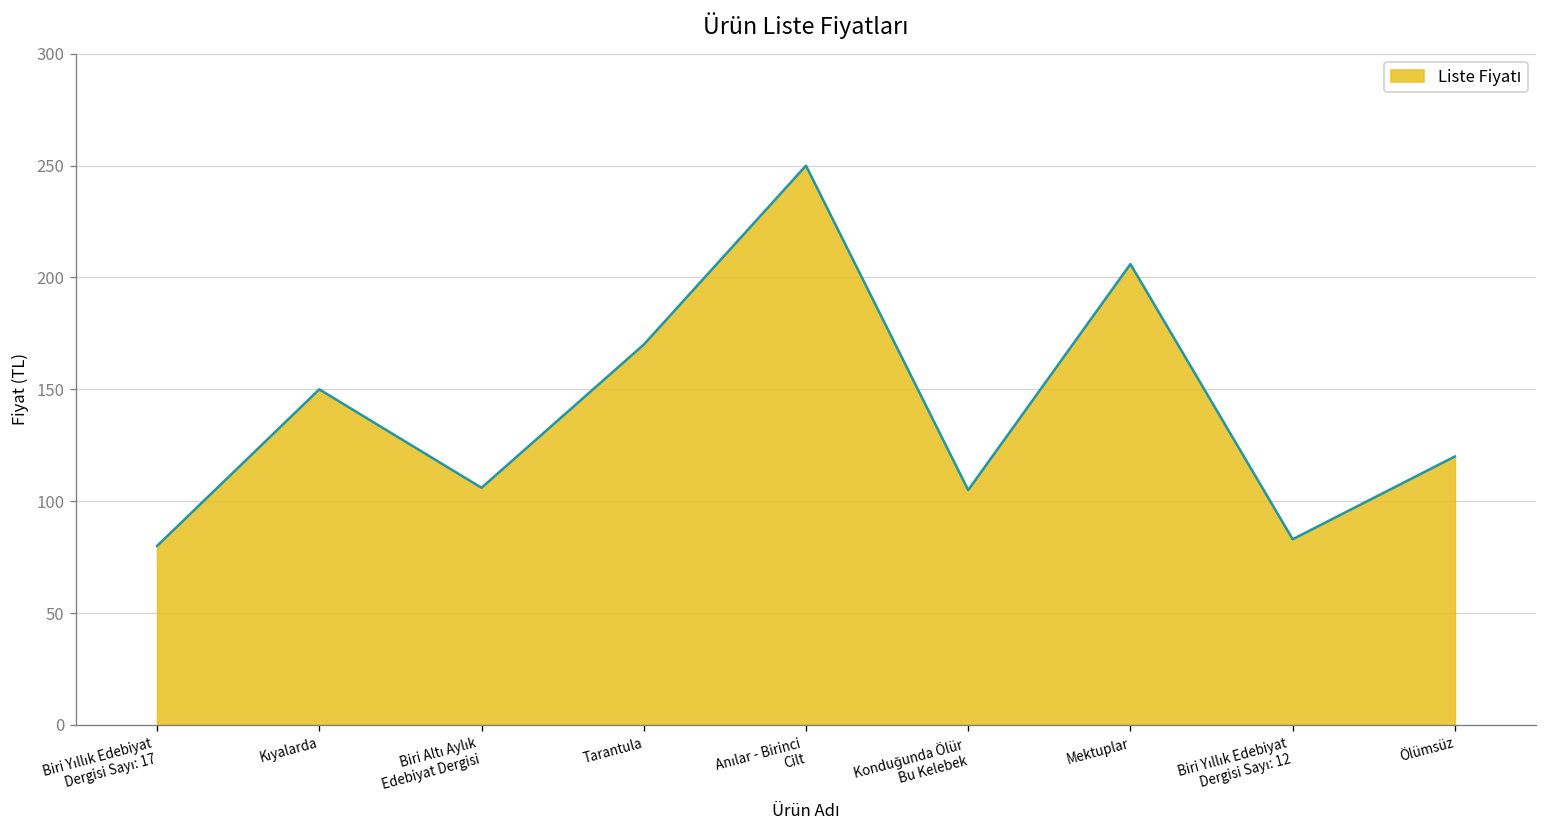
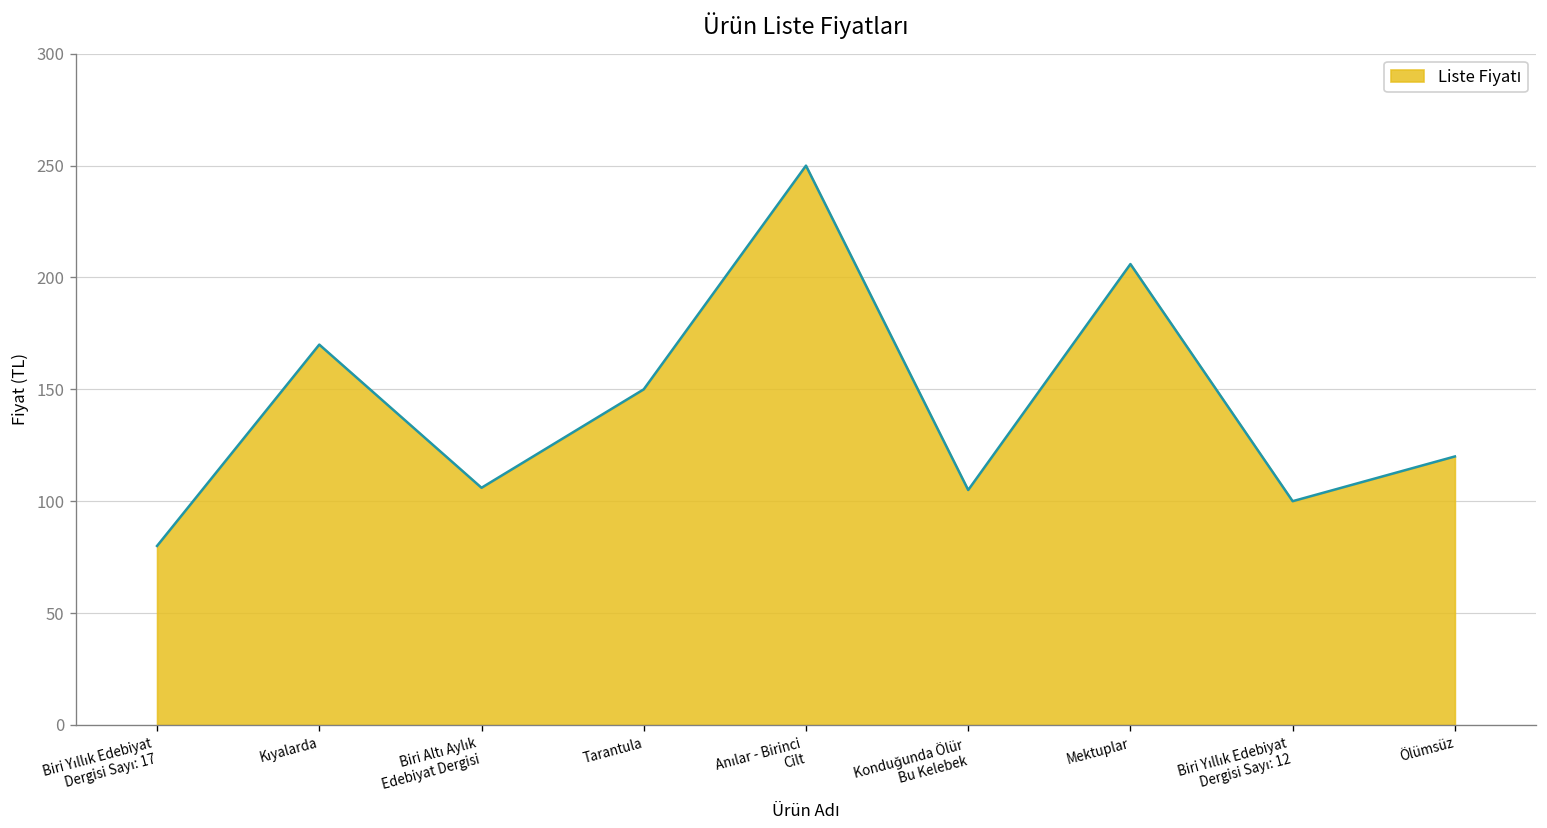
Kıyalarda: 150 -> 170
Tarantula: 170 -> 150
Biri Yıllık Edebiyat Dergisi Sayı: 12: 83 -> 100
